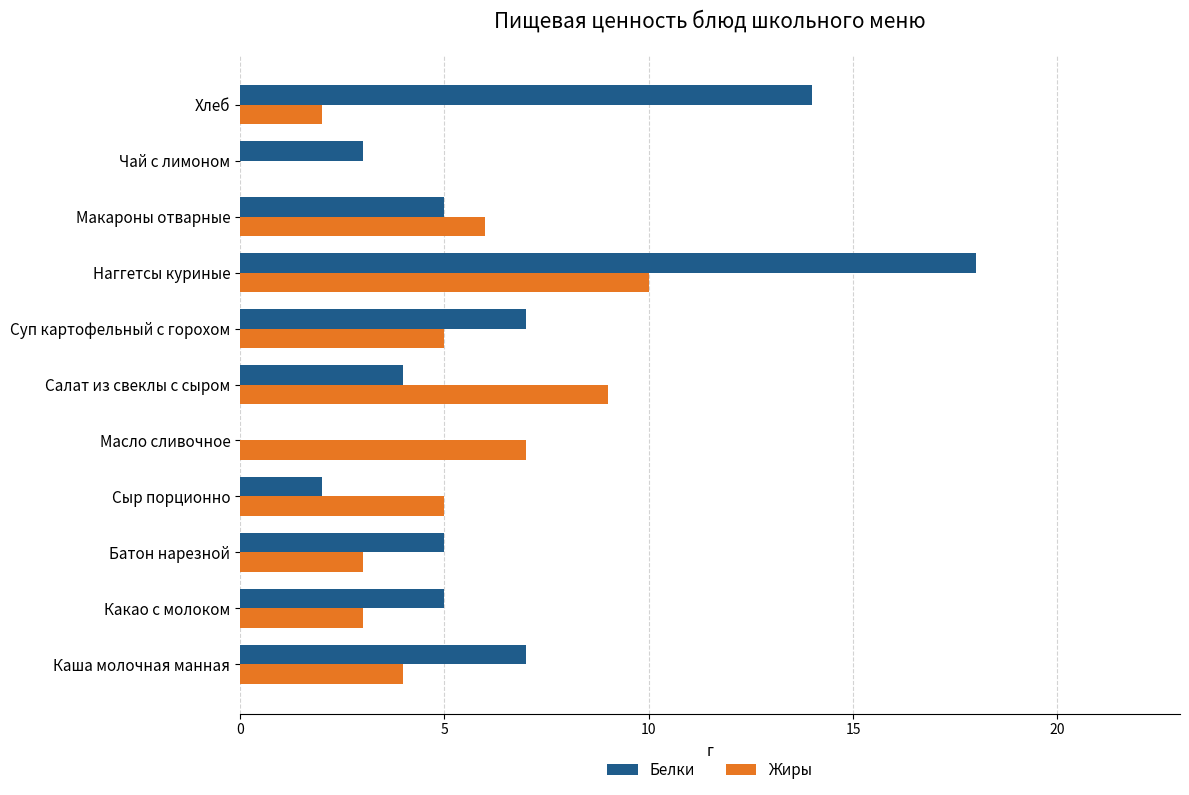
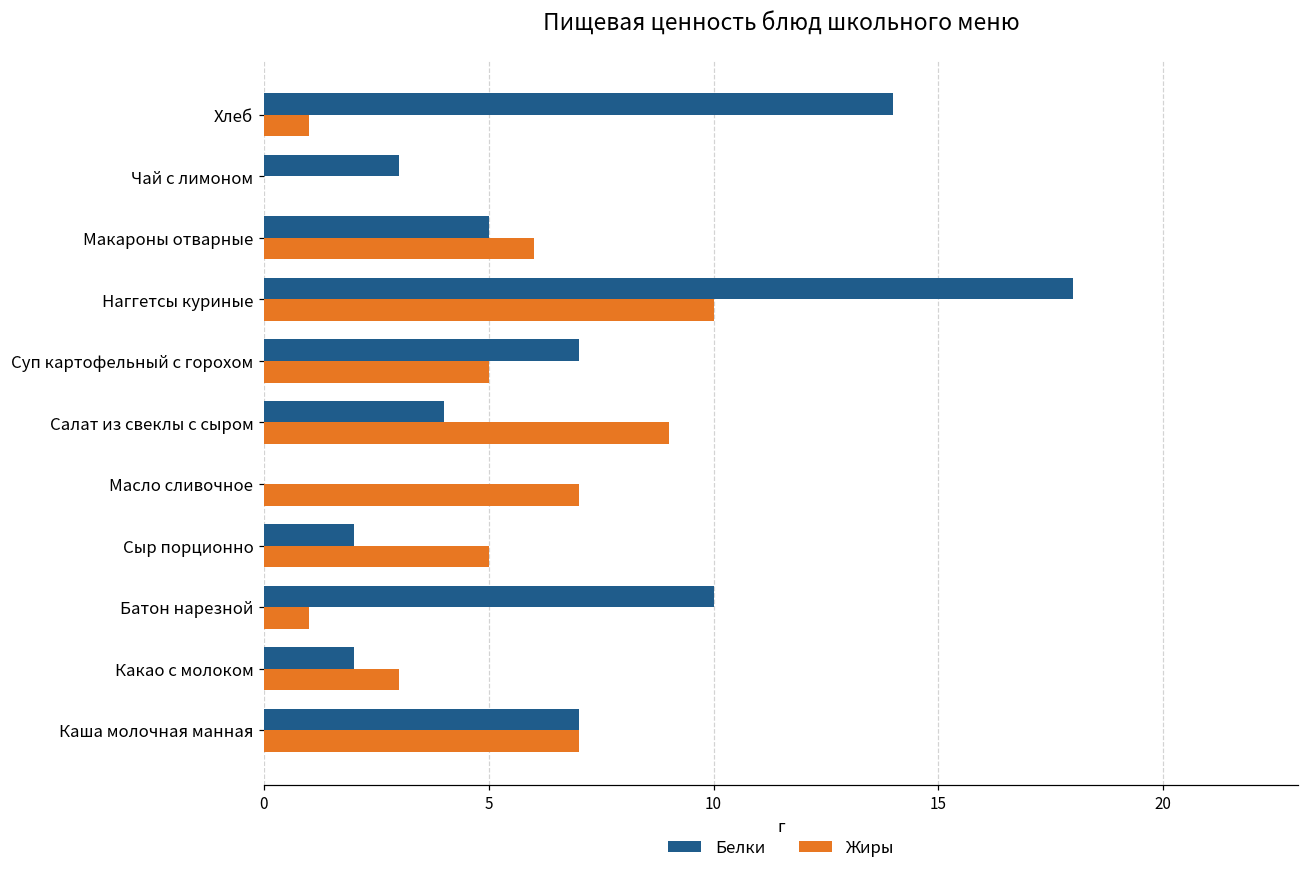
Жиры, Хлеб: 2 -> 1
Белки, Батон нарезной: 5 -> 10
Жиры, Батон нарезной: 3 -> 1
Белки, Какао с молоком: 5 -> 2
Жиры, Каша молочная манная: 4 -> 7
